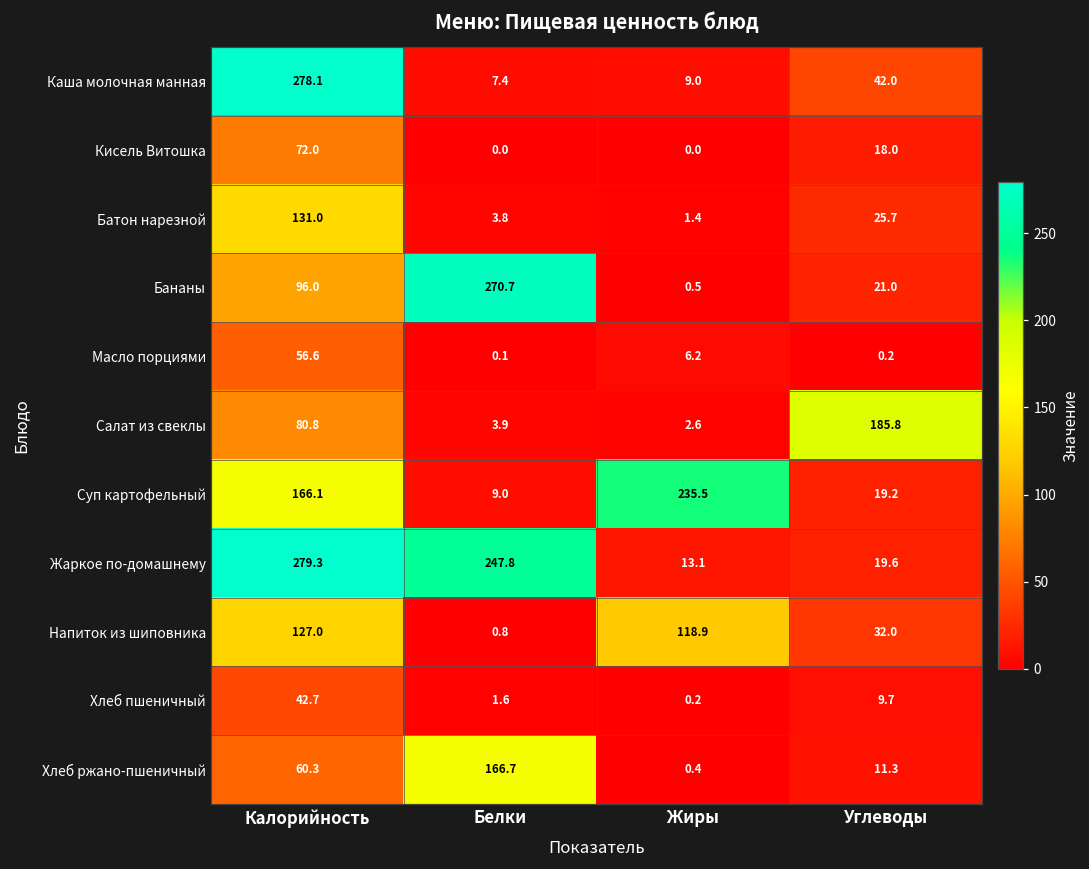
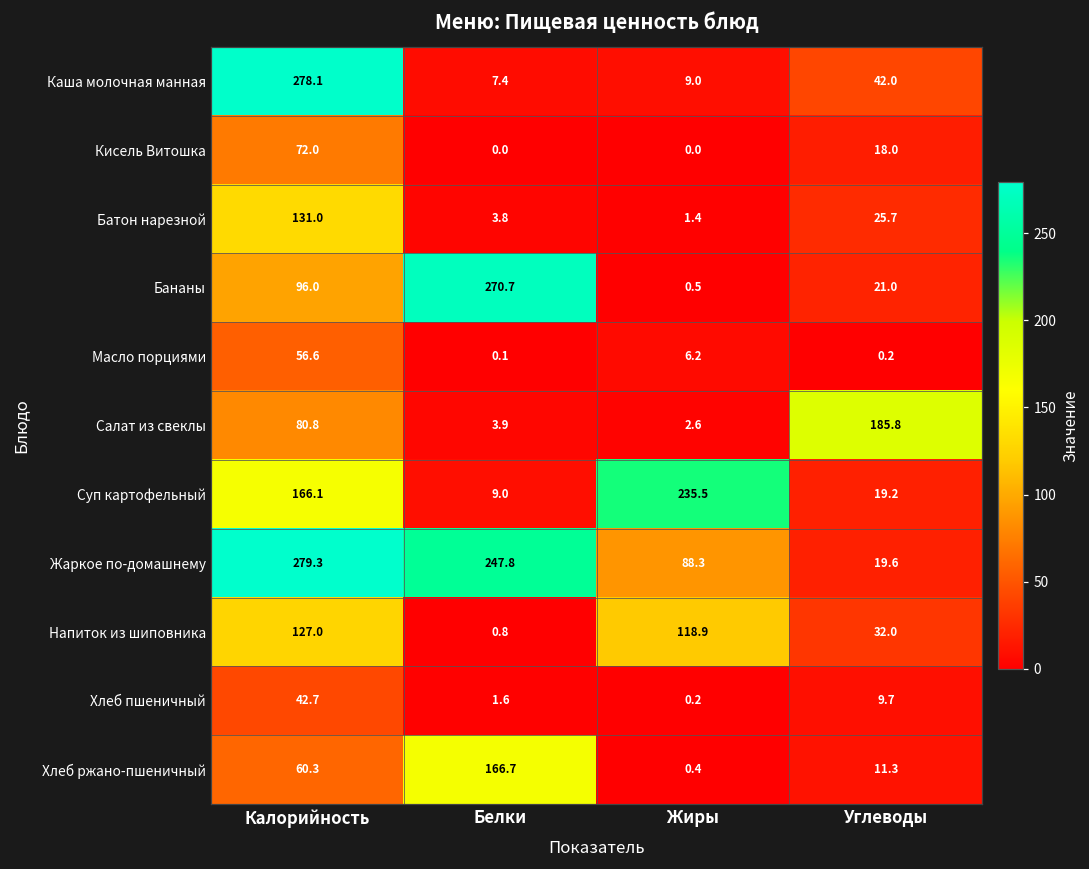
Жаркое по-домашнему, Жиры: 13.1 -> 88.3
